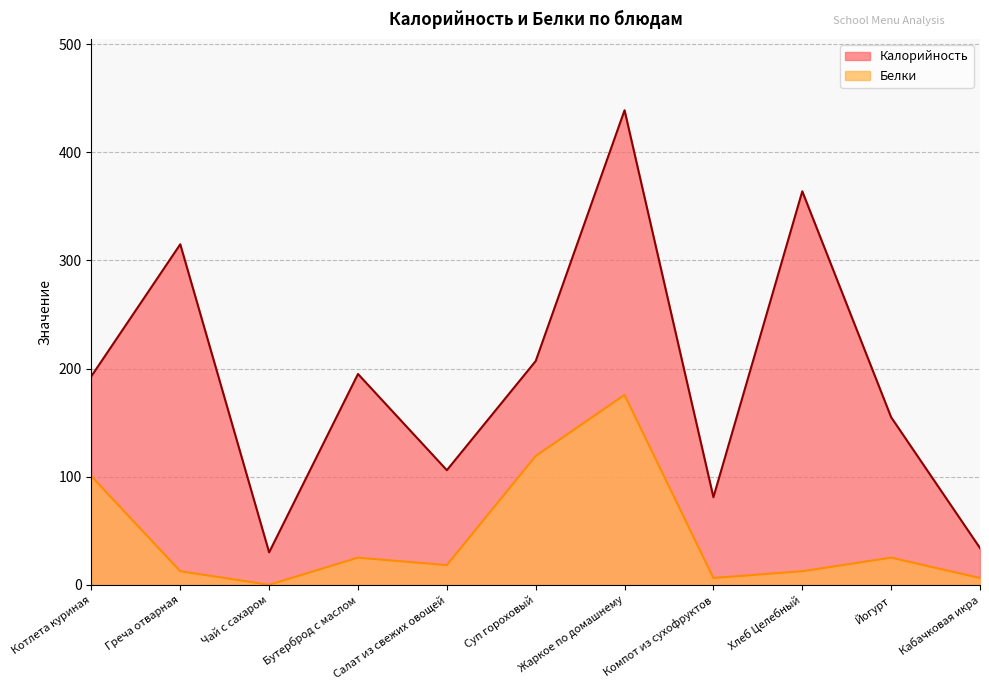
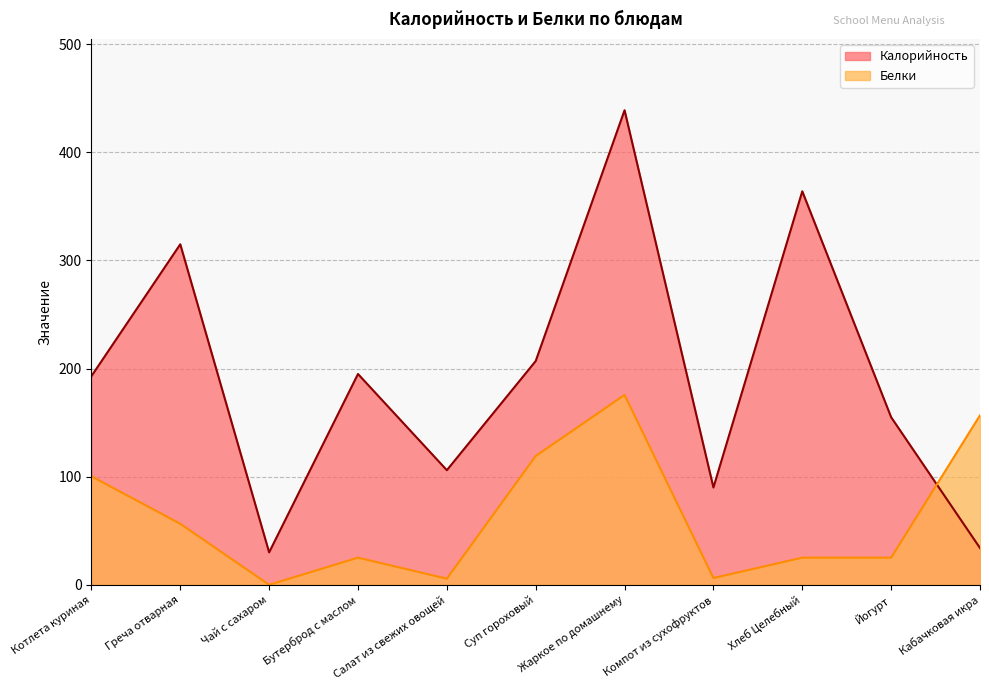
Белки, Греча отварная: 13 -> 56
Белки, Салат из свежих овощей: 18 -> 6
Калорийность, Компот из сухофруктов: 81 -> 90
Белки, Хлеб Целебный: 13 -> 25
Белки, Кабачковая икра: 6 -> 157
